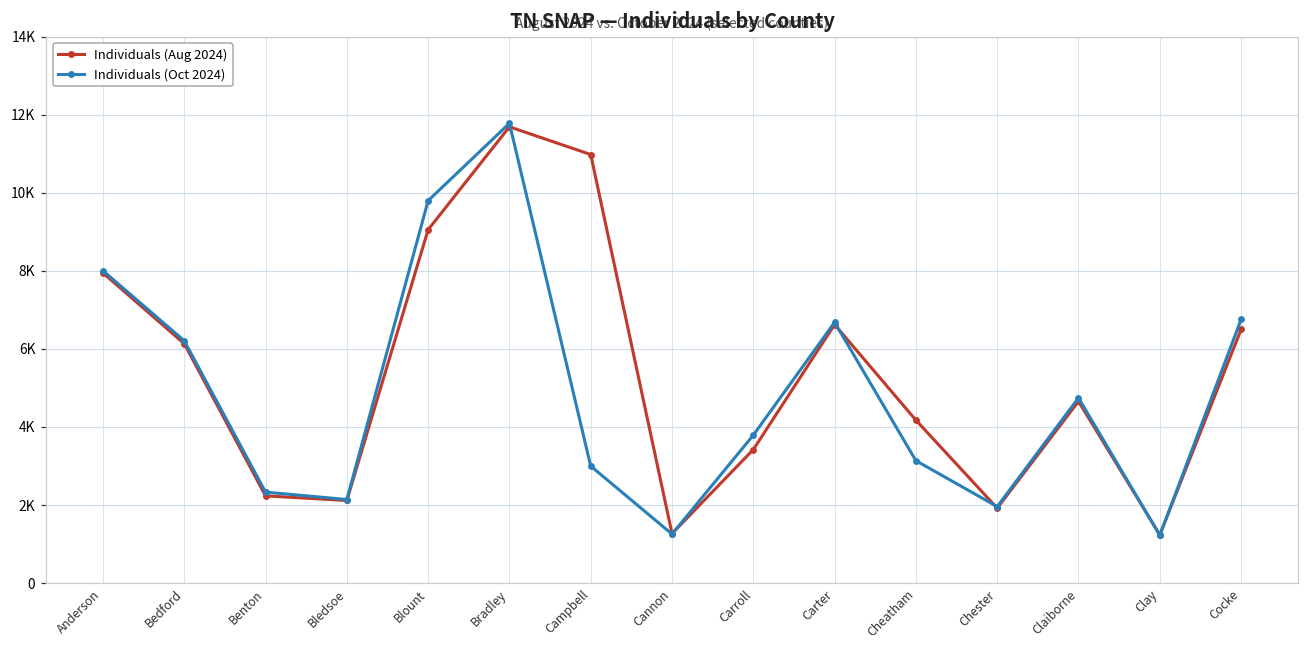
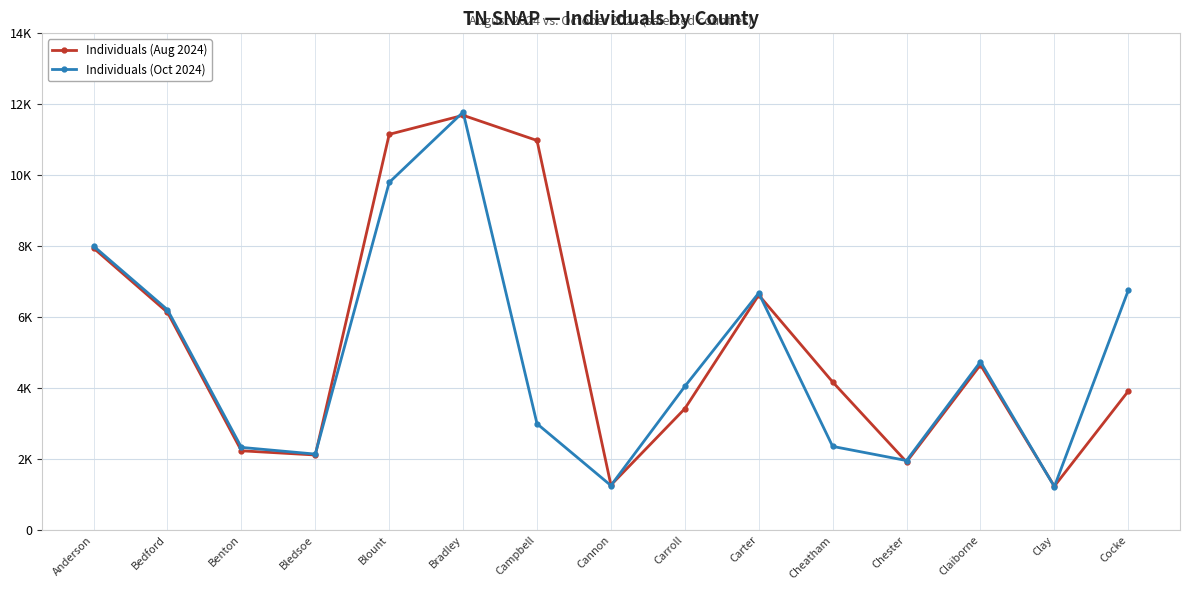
Individuals (Aug 2024), Blount: 9100 -> 11200
Individuals (Oct 2024), Carroll: 3800 -> 4000
Individuals (Oct 2024), Cheatham: 3100 -> 2400
Individuals (Aug 2024), Cocke: 6500 -> 3900
